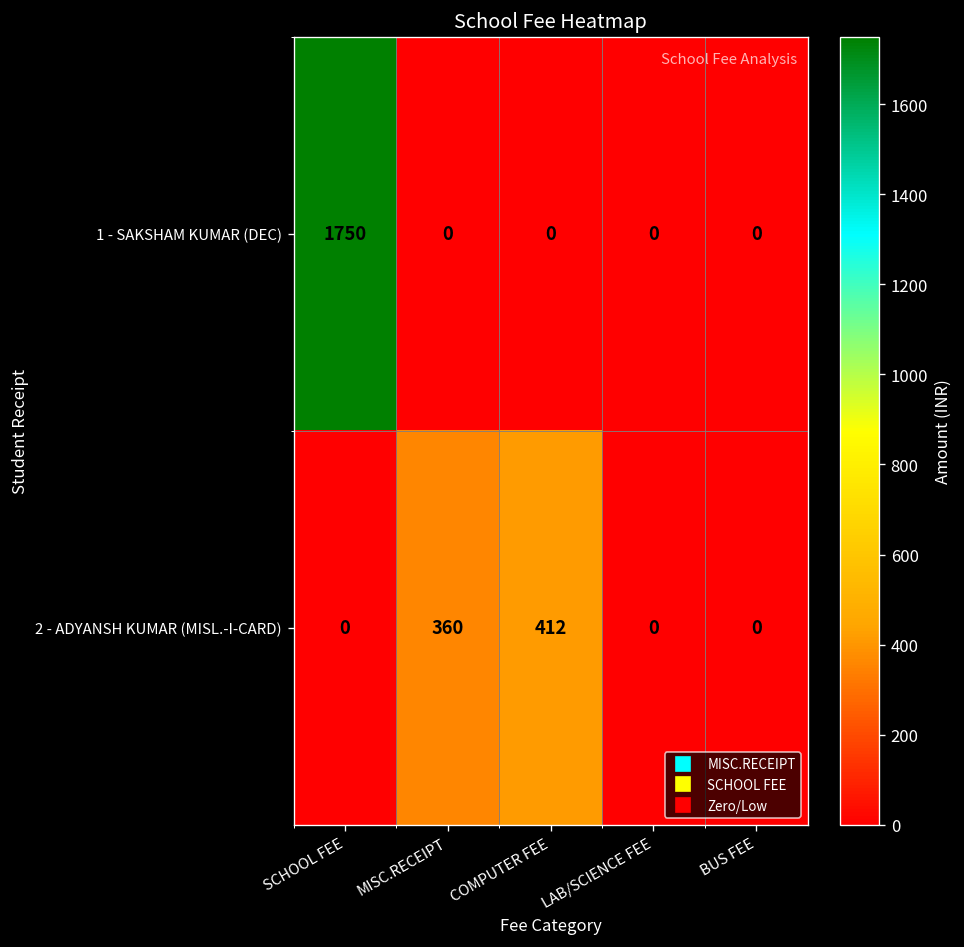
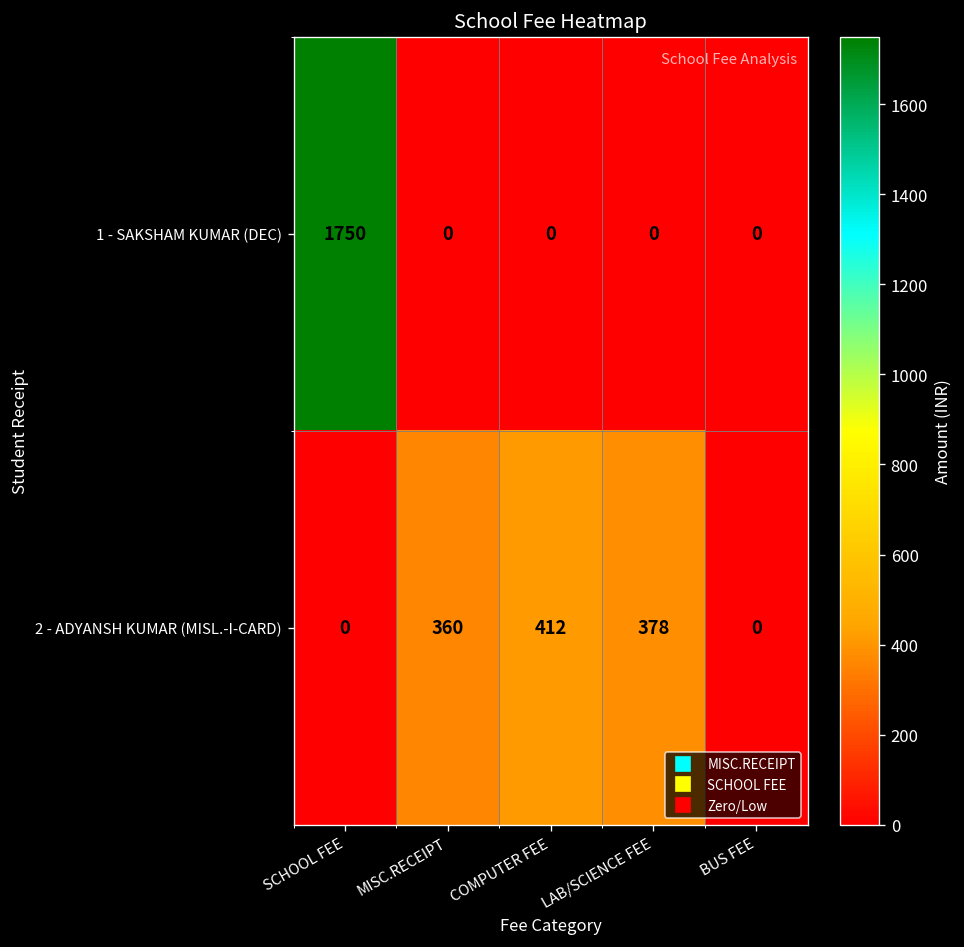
2 - ADYANSH KUMAR (MISL.-I-CARD), LAB/SCIENCE FEE: 0 -> 378
